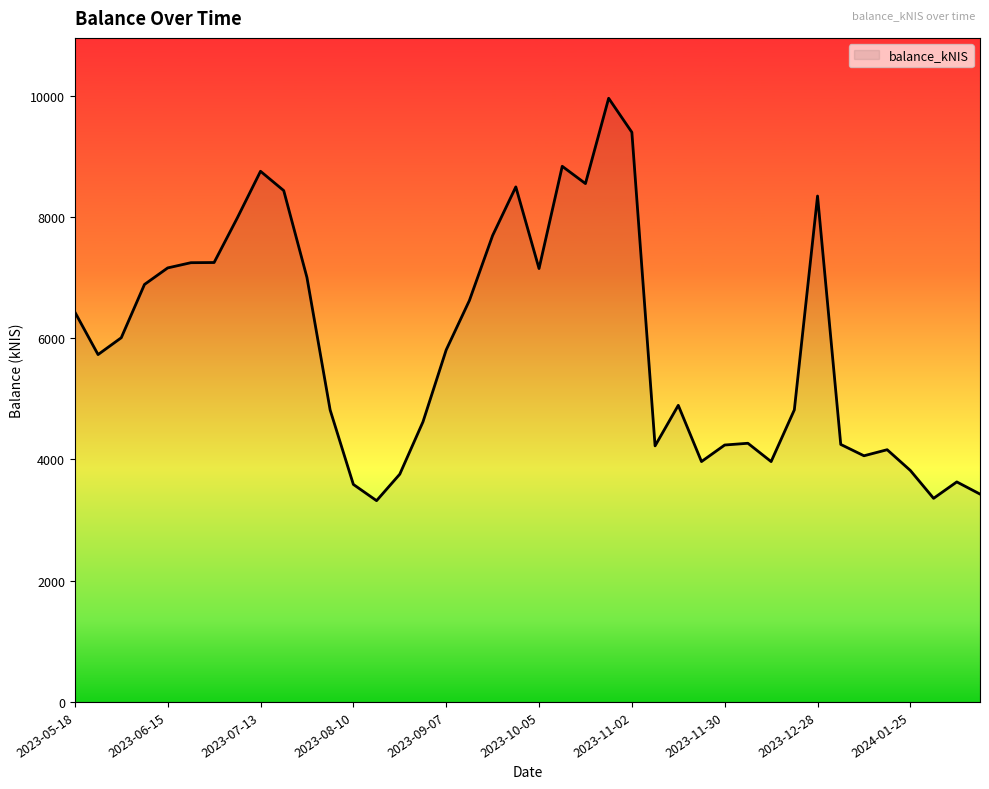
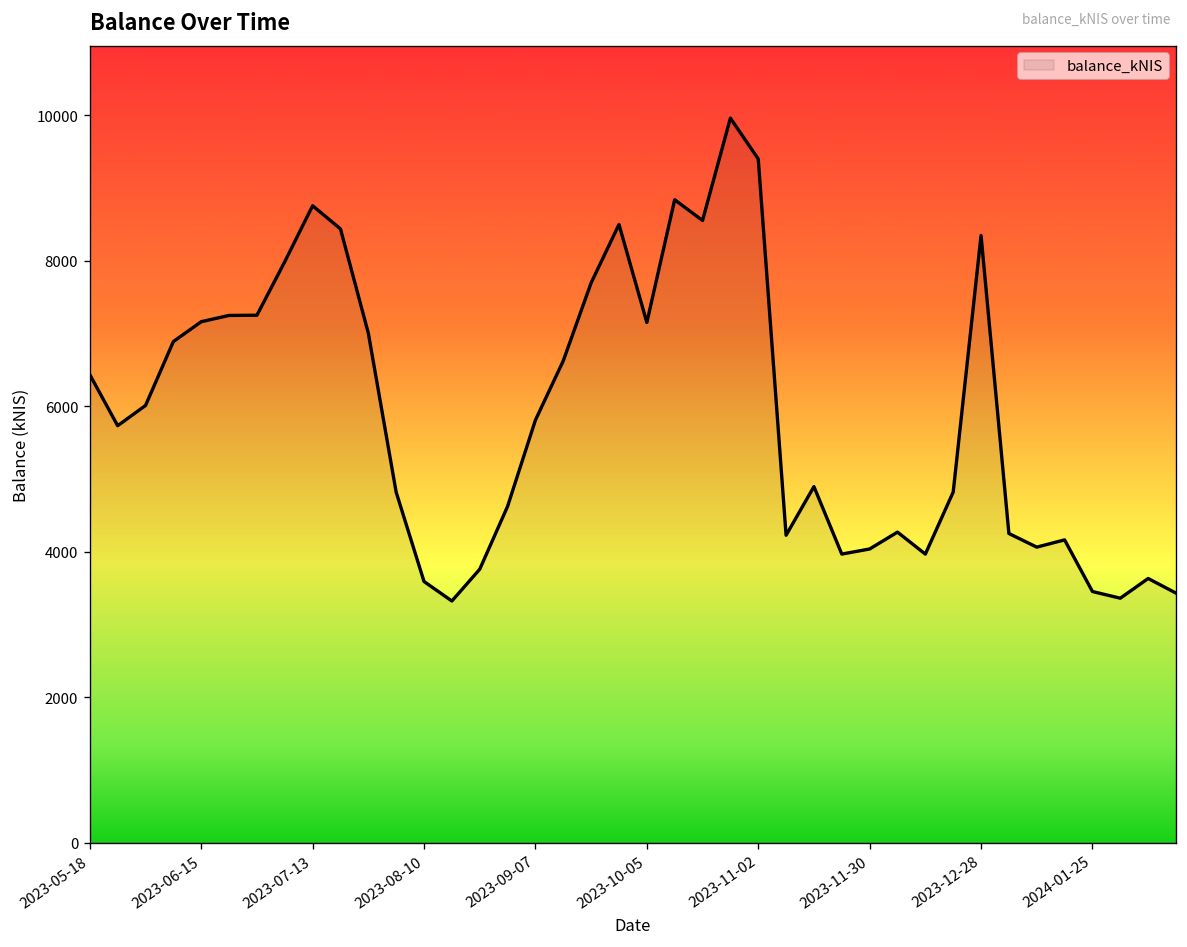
2023-11-30: 4200 -> 4000
2024-01-25: 3800 -> 3500
